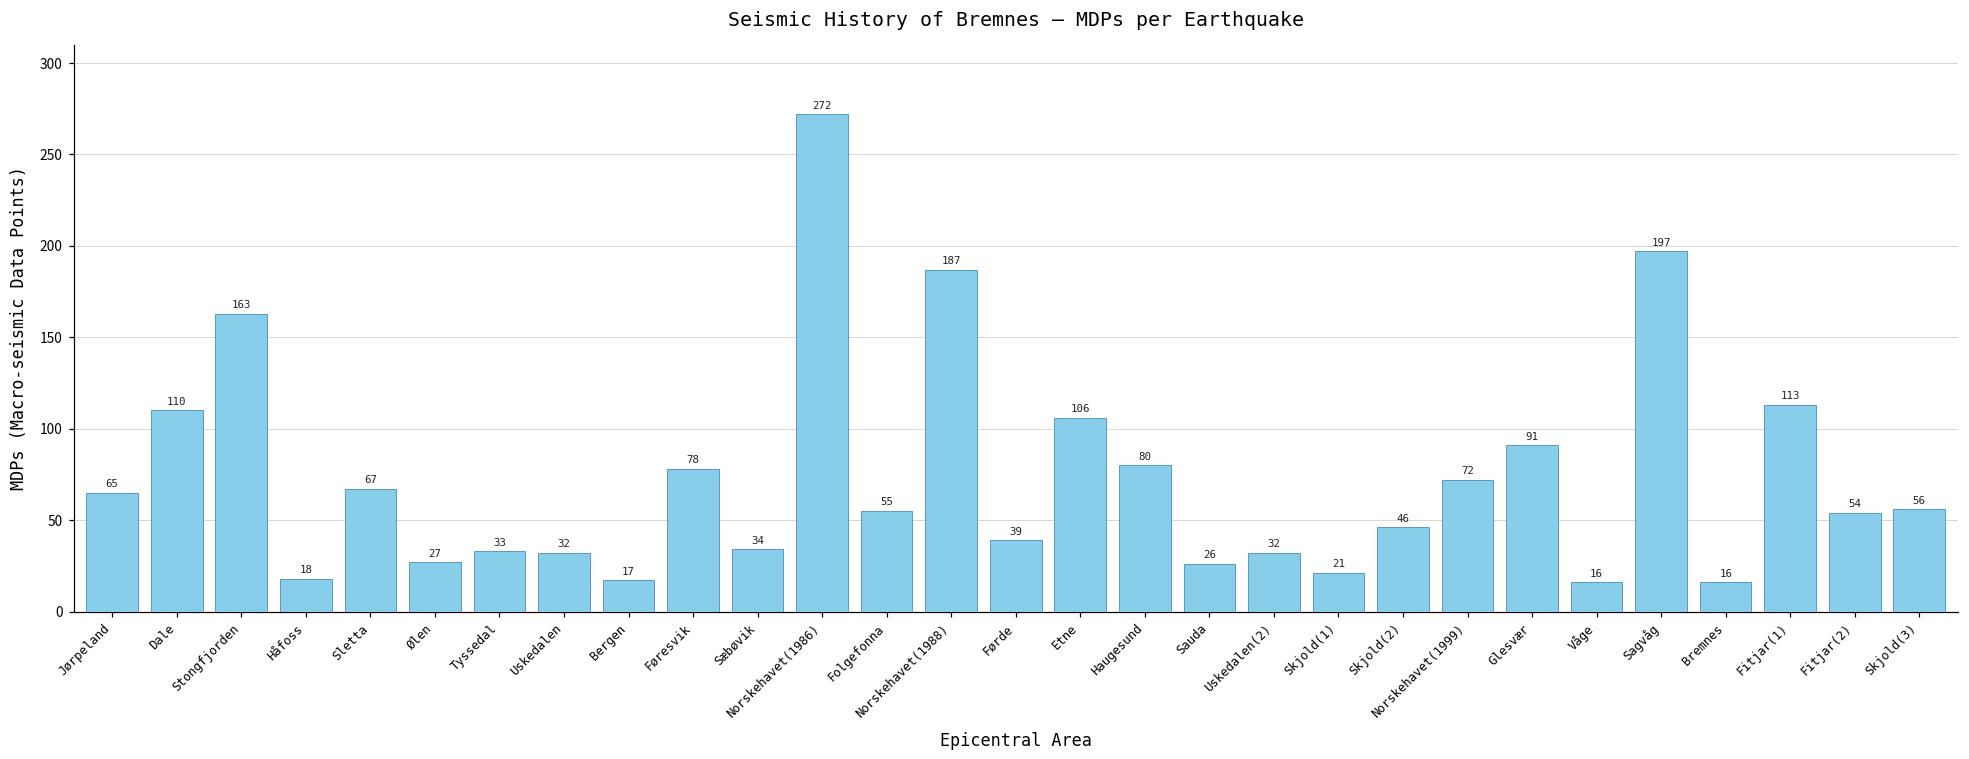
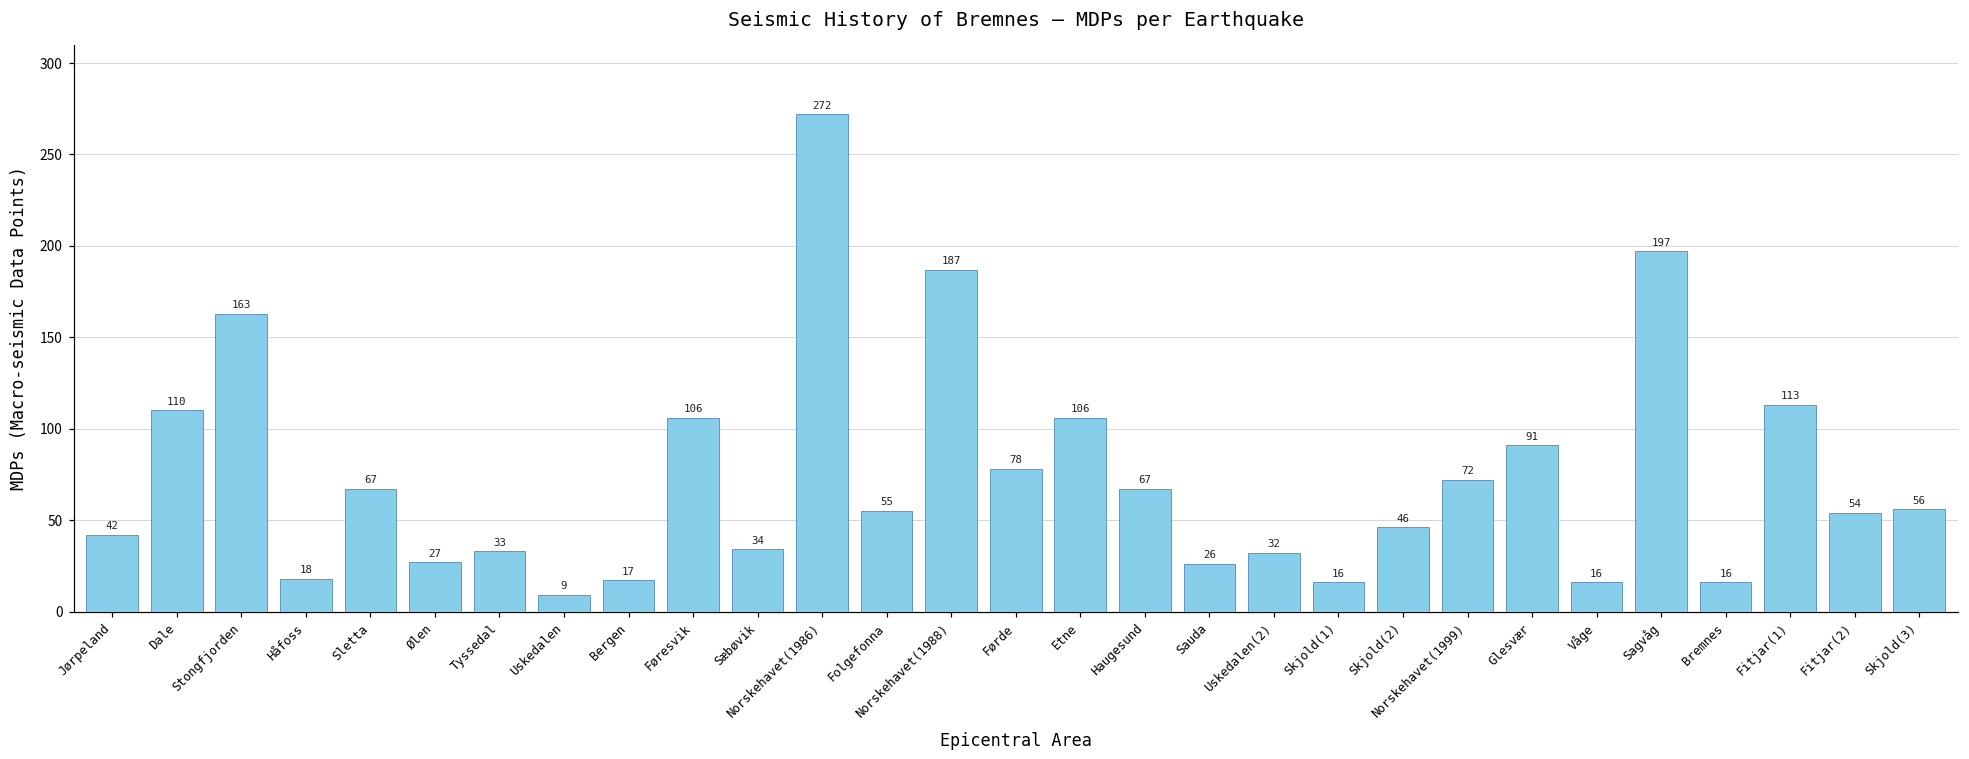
Jørpeland: 65 -> 42
Uskedalen: 32 -> 9
Føresvik: 78 -> 106
Førde: 39 -> 78
Haugesund: 80 -> 67
Skjold(1): 21 -> 16
